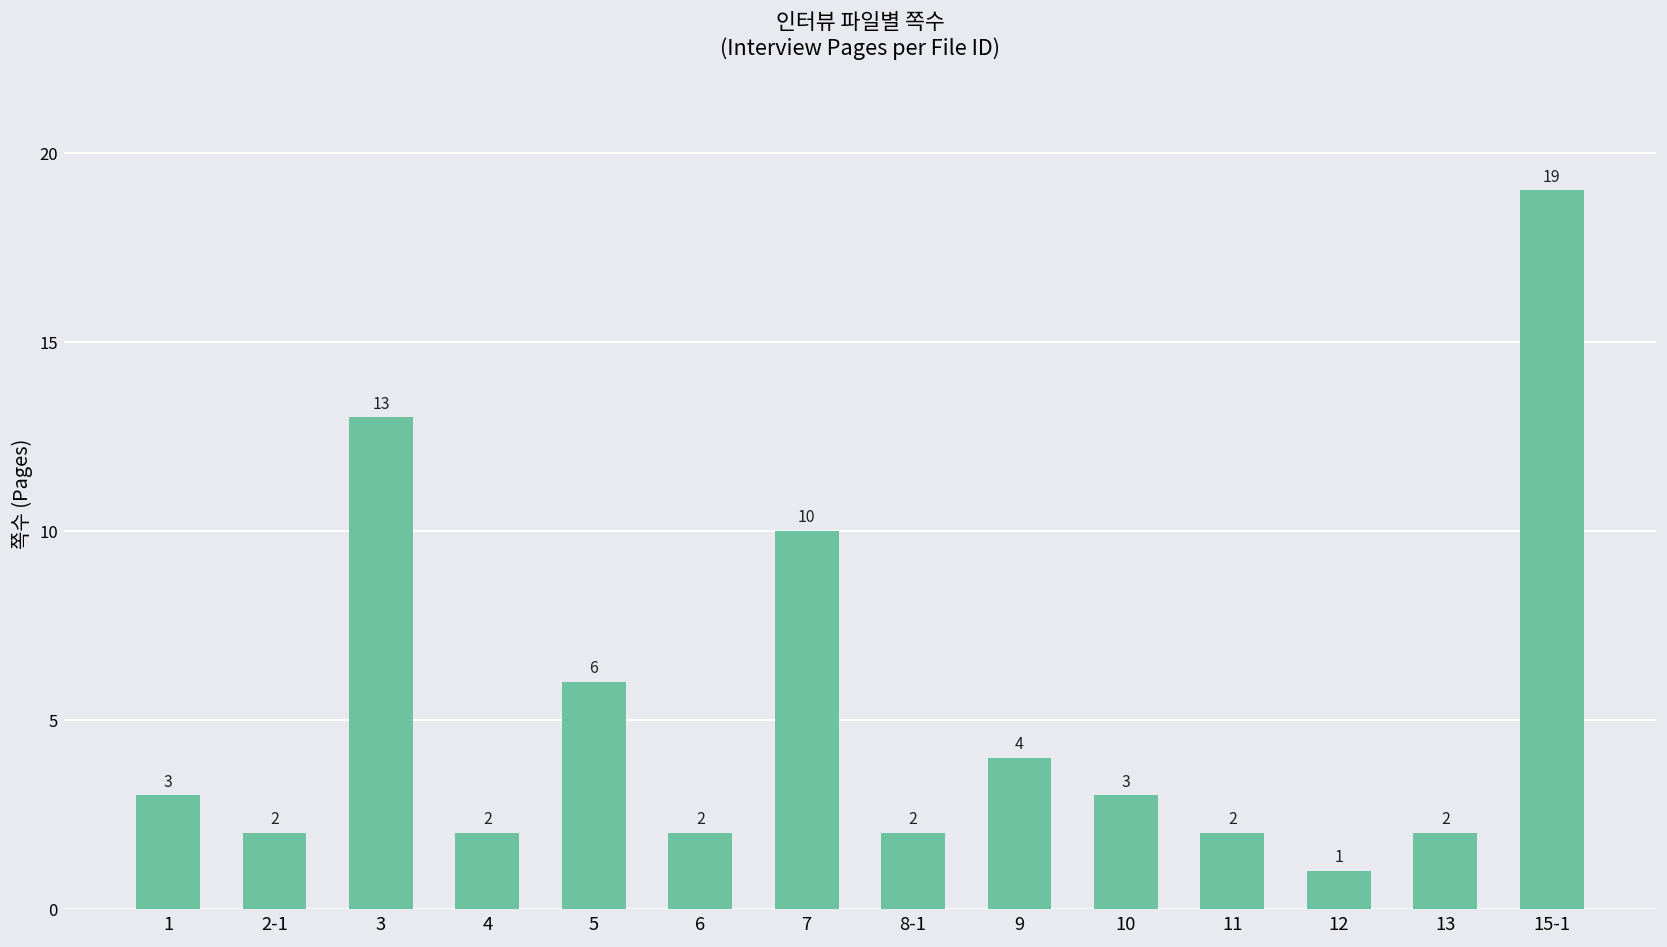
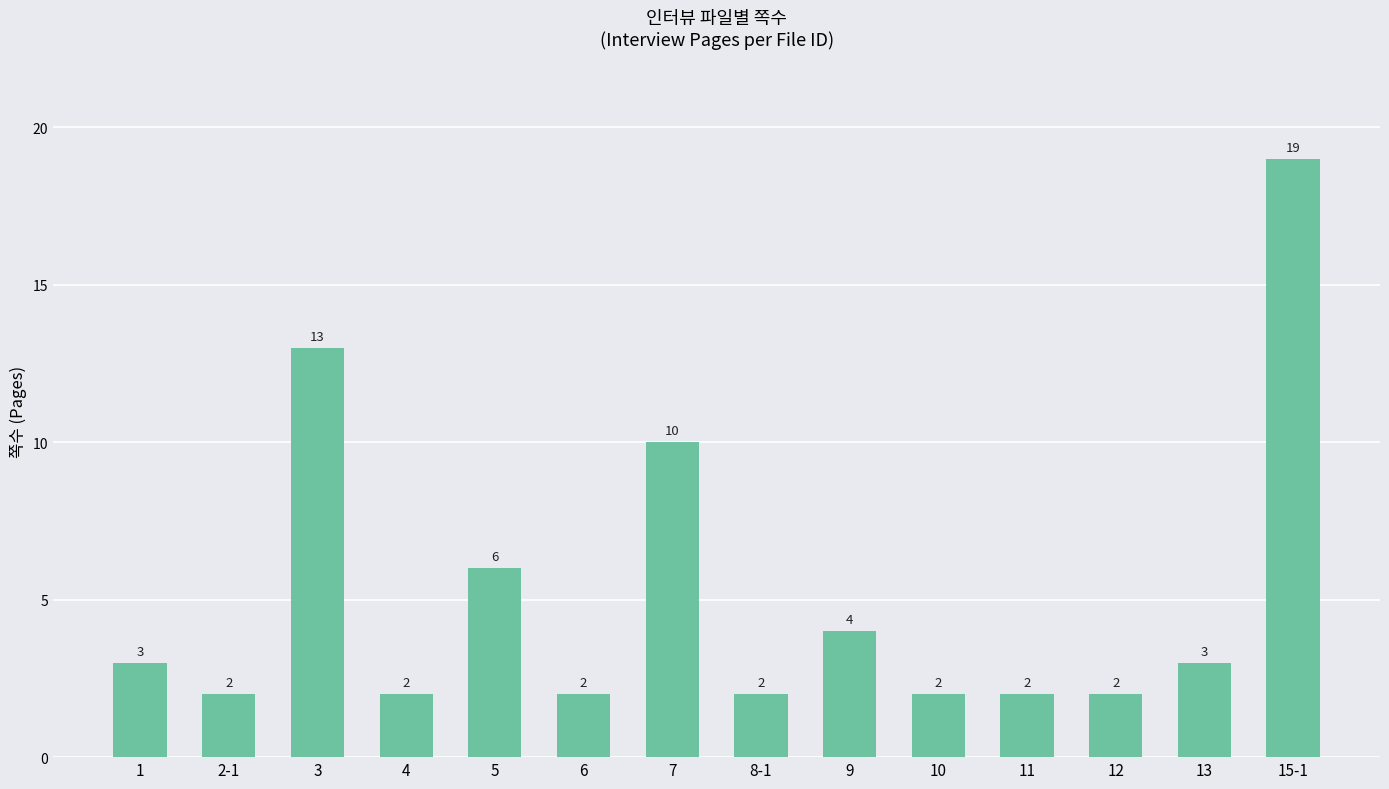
10: 3 -> 2
12: 1 -> 2
13: 2 -> 3
